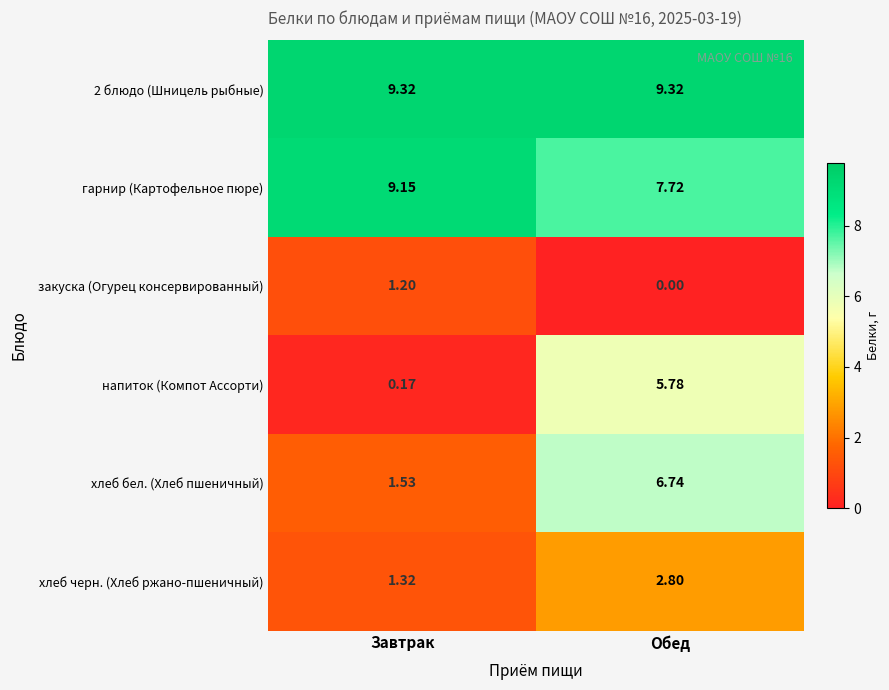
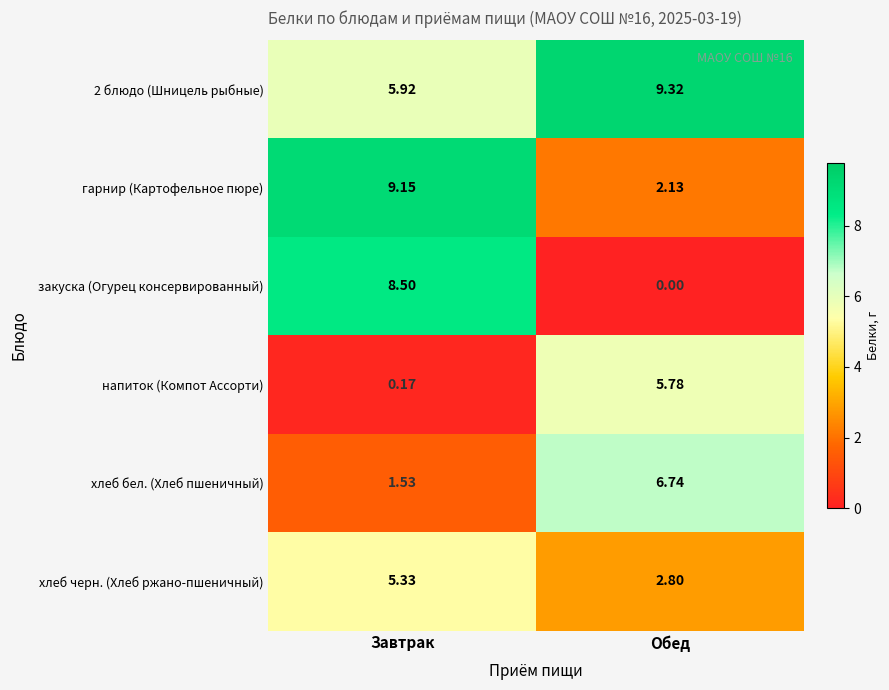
2 блюдо (Шницель рыбные), Завтрак: 9.32 -> 5.92
гарнир (Картофельное пюре), Обед: 7.72 -> 2.13
закуска (Огурец консервированный), Завтрак: 1.20 -> 8.50
хлеб черн. (Хлеб ржано-пшеничный), Завтрак: 1.32 -> 5.33
